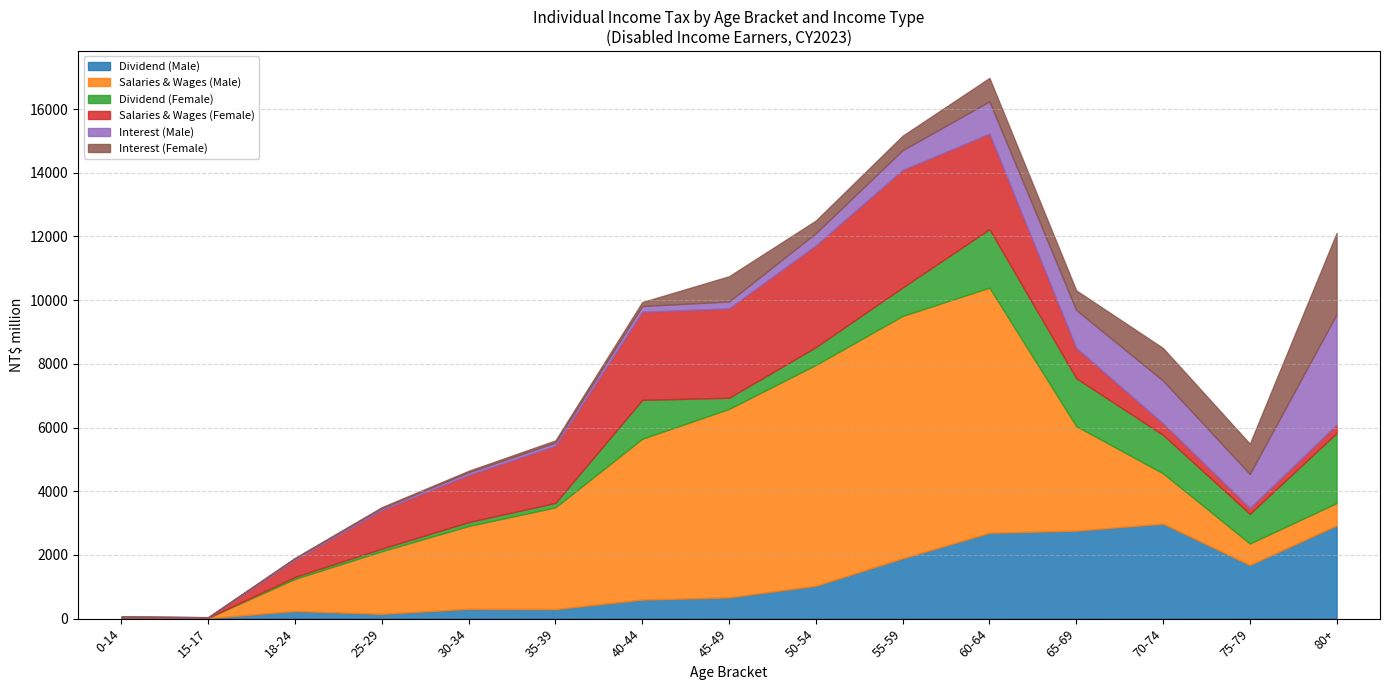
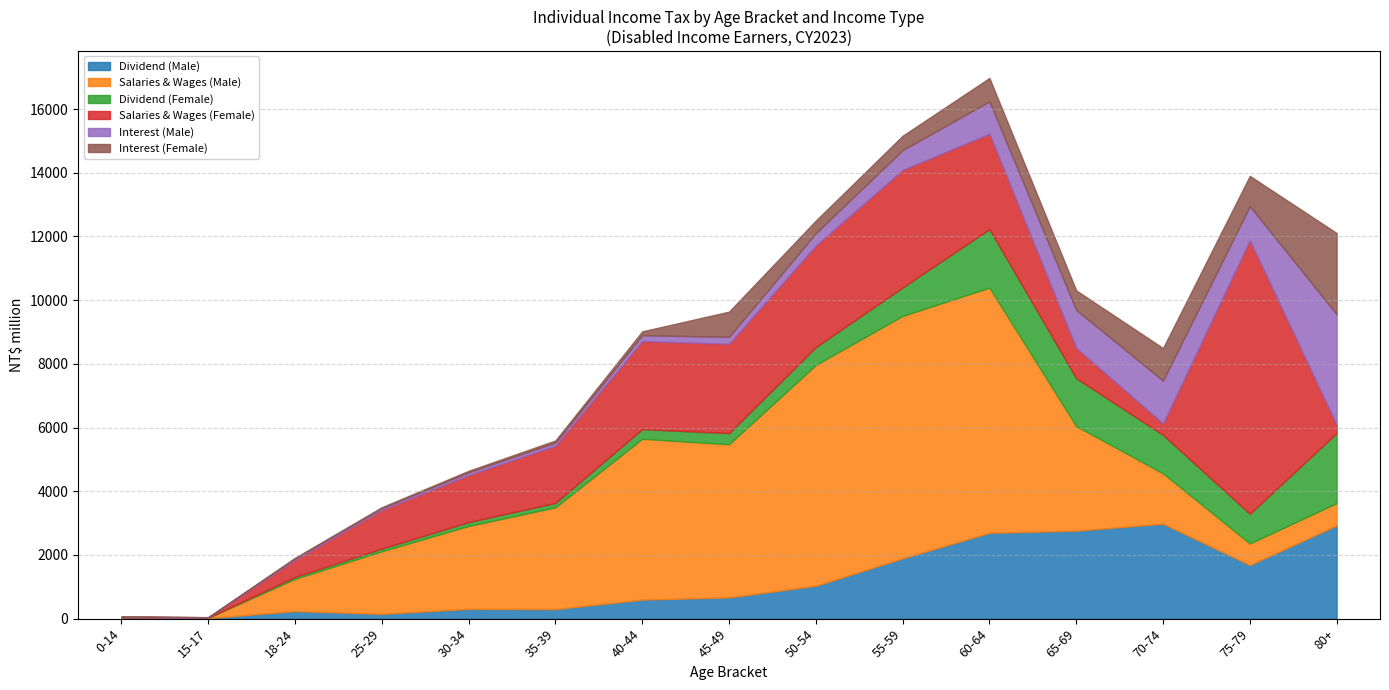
Dividend (Female), 40-44: 1200 -> 300
Salaries & Wages (Male), 45-49: 5900 -> 4800
Salaries & Wages (Female), 75-79: 200 -> 8600
